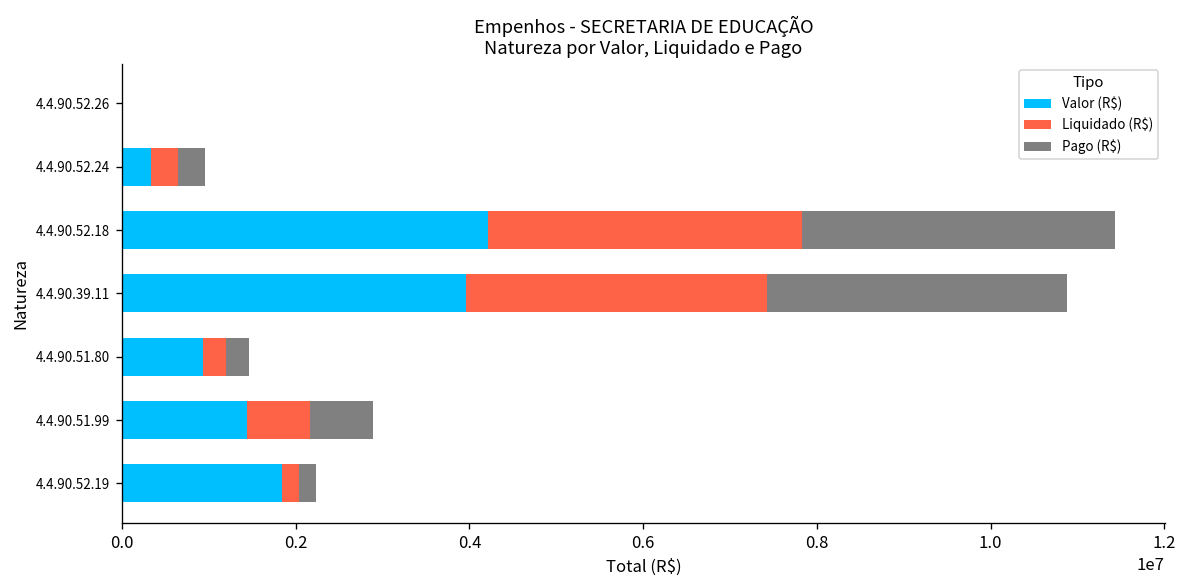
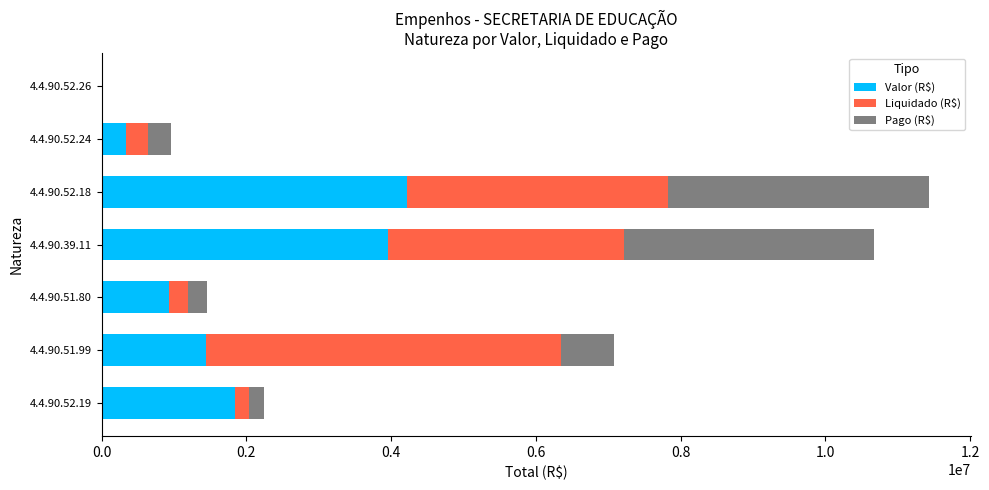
Liquidado (R$), 4.4.90.39.11: 3500000 -> 3300000
Liquidado (R$), 4.4.90.51.99: 700000 -> 4900000
